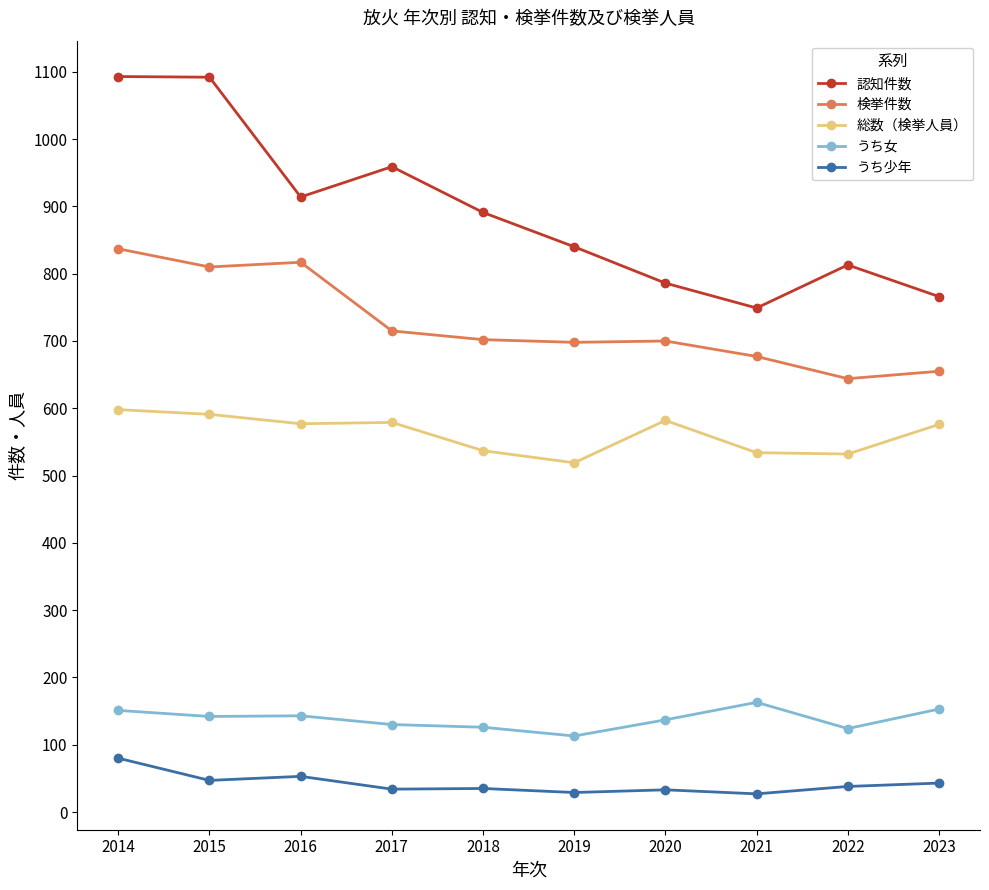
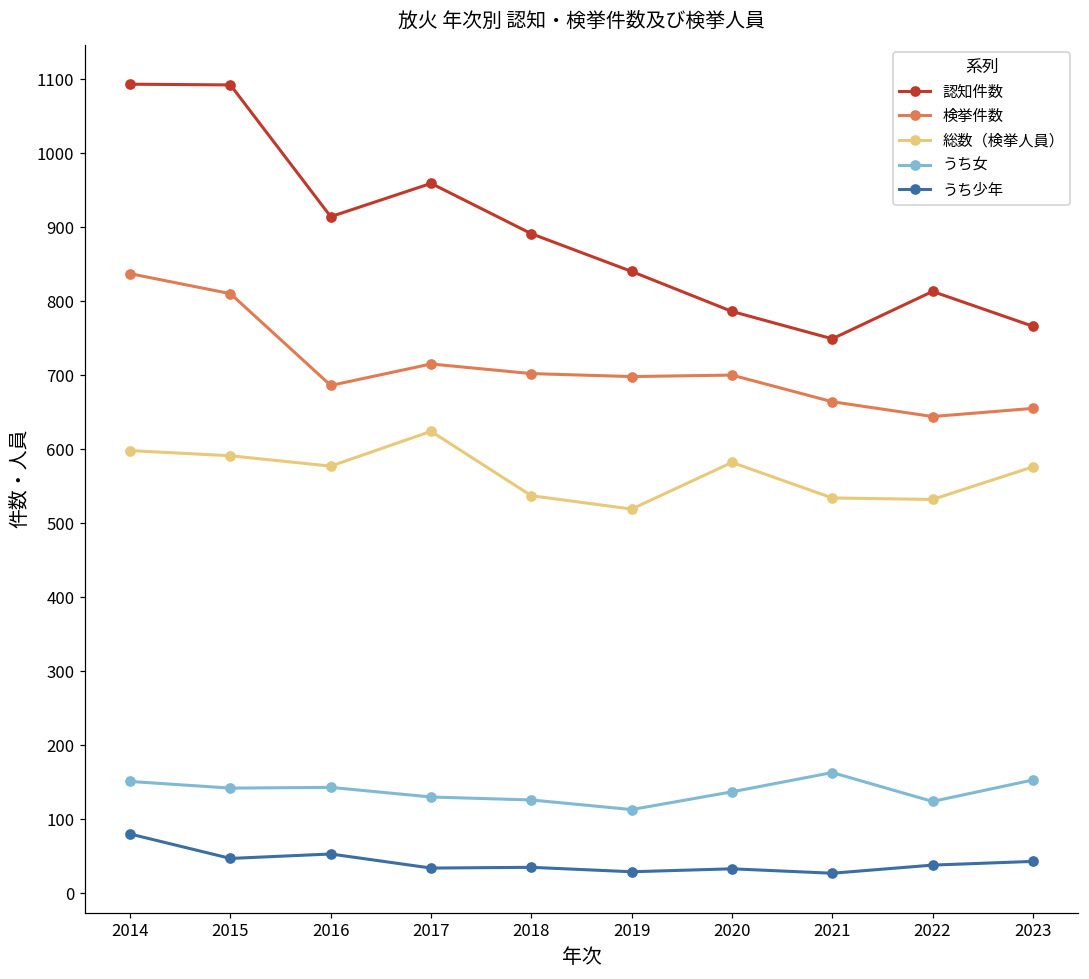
検挙件数, 2016: 820 -> 690
総数（検挙人員）, 2017: 580 -> 620
検挙件数, 2021: 680 -> 660
